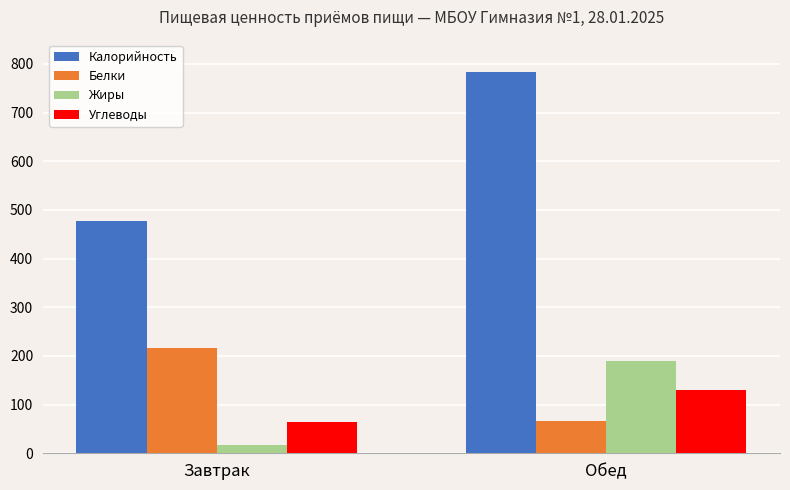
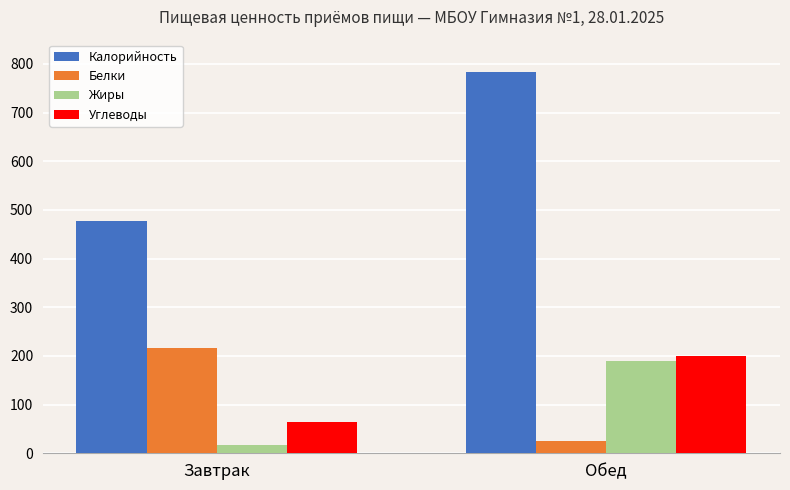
Белки, Обед: 70 -> 20
Углеводы, Обед: 130 -> 200
